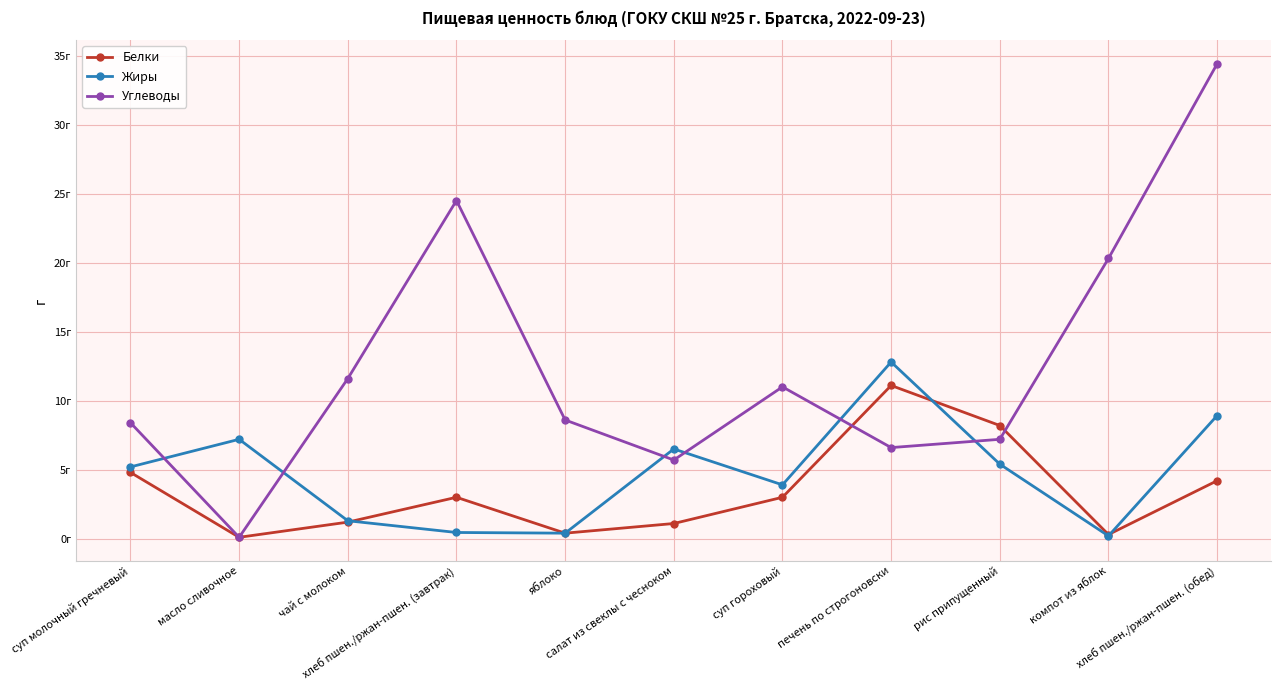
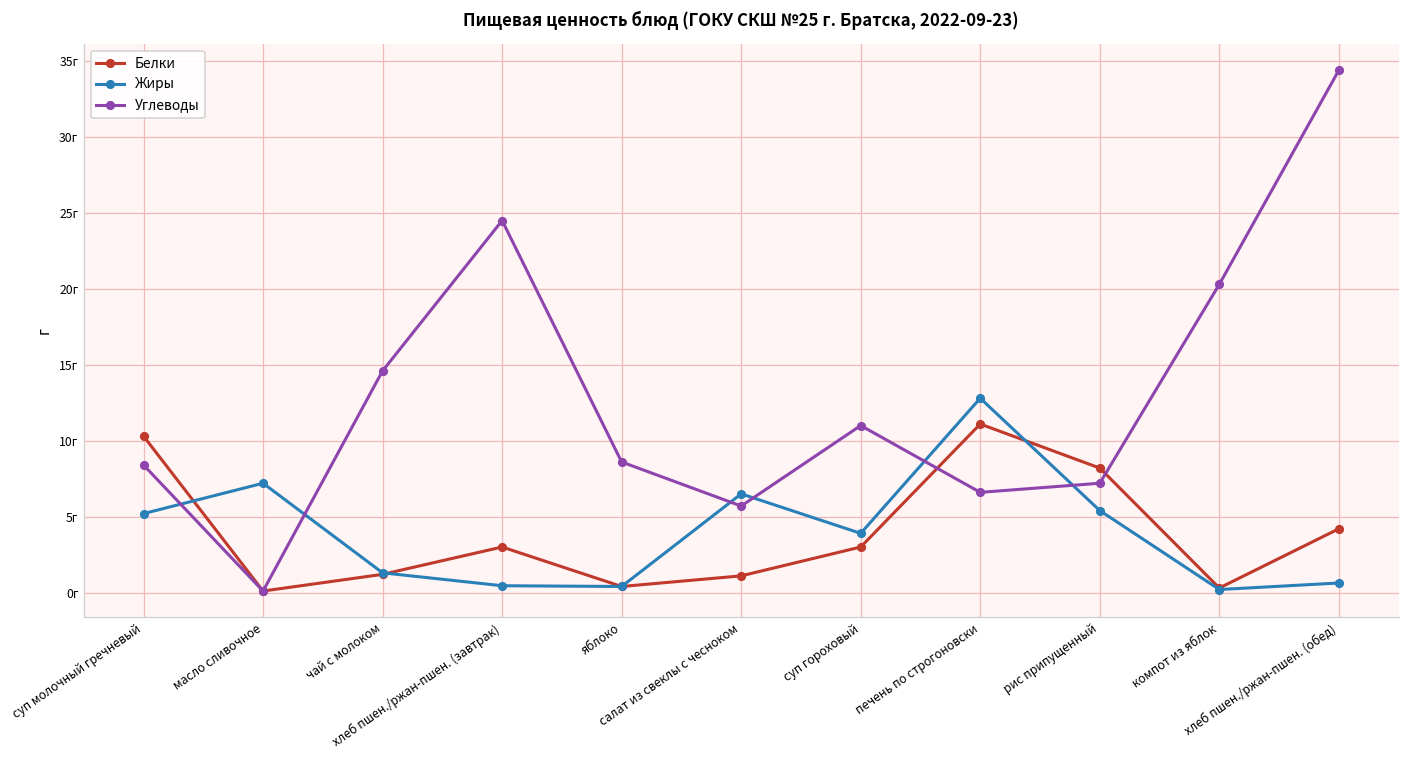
Белки, суп молочный гречневый: 4.8г -> 10.3г
Углеводы, чай с молоком: 11.6г -> 14.6г
Жиры, хлеб пшен./ржан-пшен. (обед): 8.9г -> 0.6г
